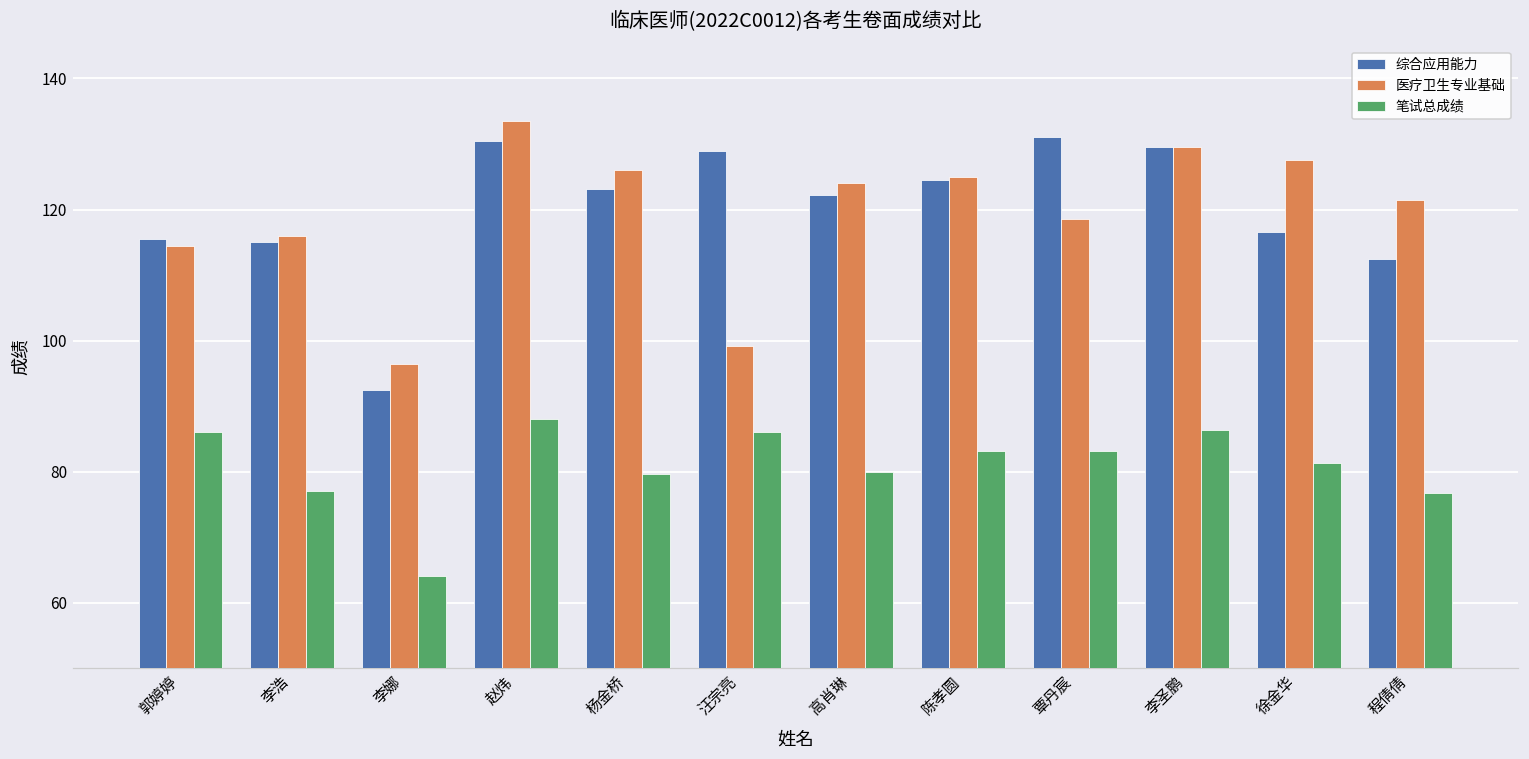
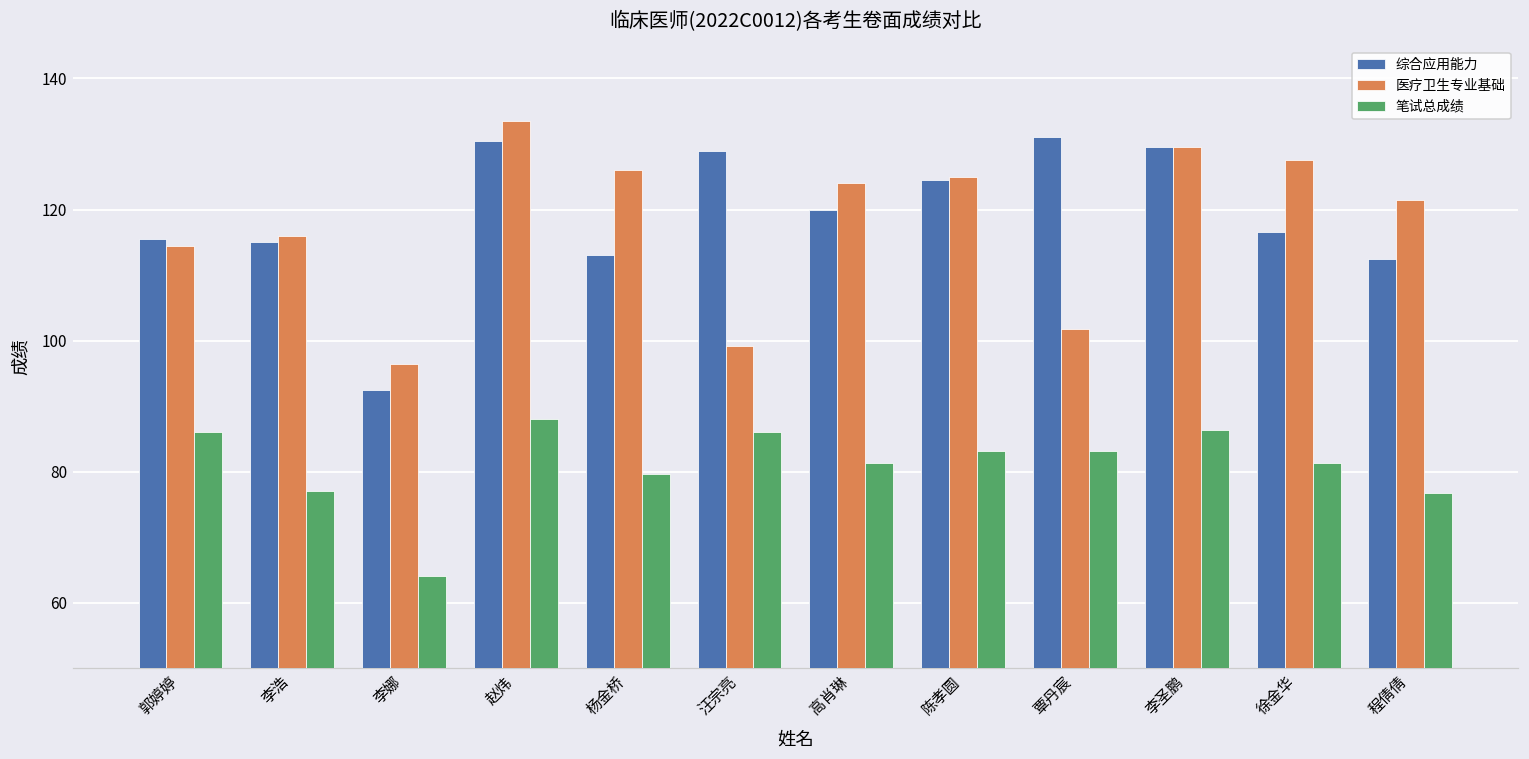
综合应用能力, 杨金桥: 123 -> 113
综合应用能力, 高肖琳: 122 -> 120
笔试总成绩, 高肖琳: 80 -> 81
医疗卫生专业基础, 覃丹宸: 119 -> 102
